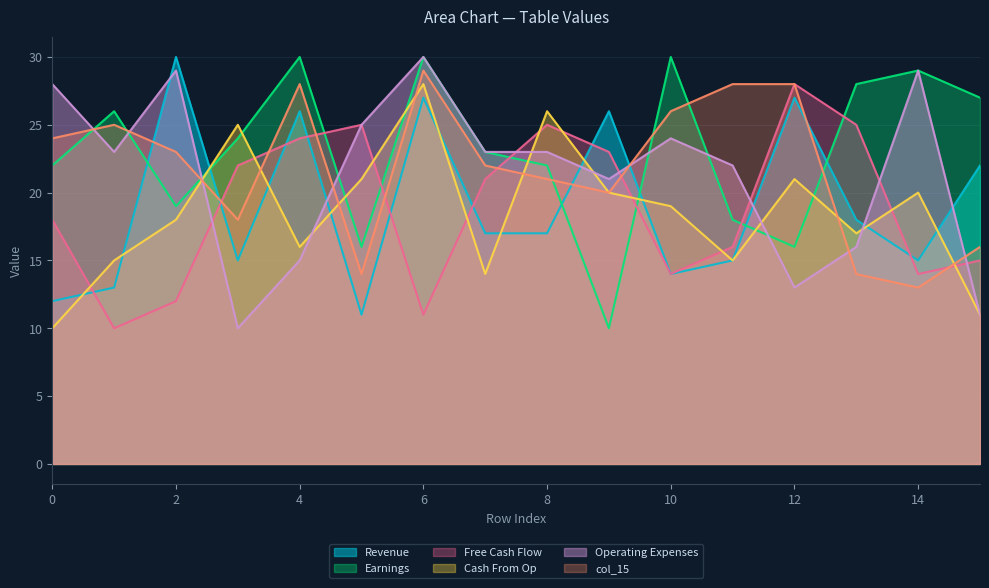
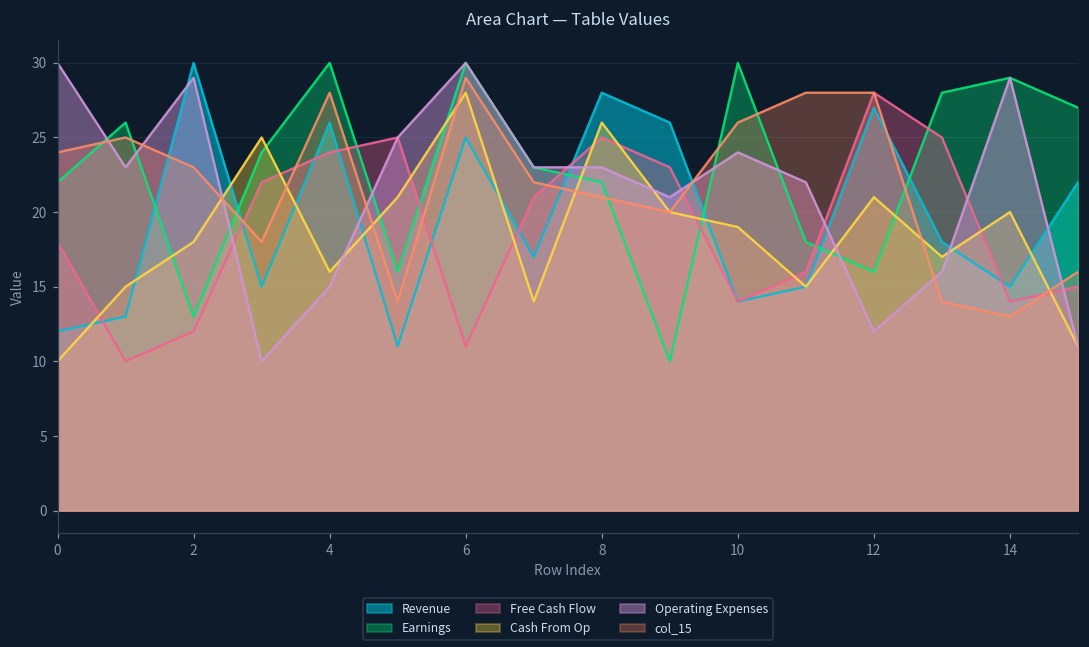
Operating Expenses, 0: 28 -> 30
Earnings, 2: 19 -> 13
Revenue, 6: 27 -> 25
Revenue, 8: 17 -> 28
Operating Expenses, 12: 13 -> 12
